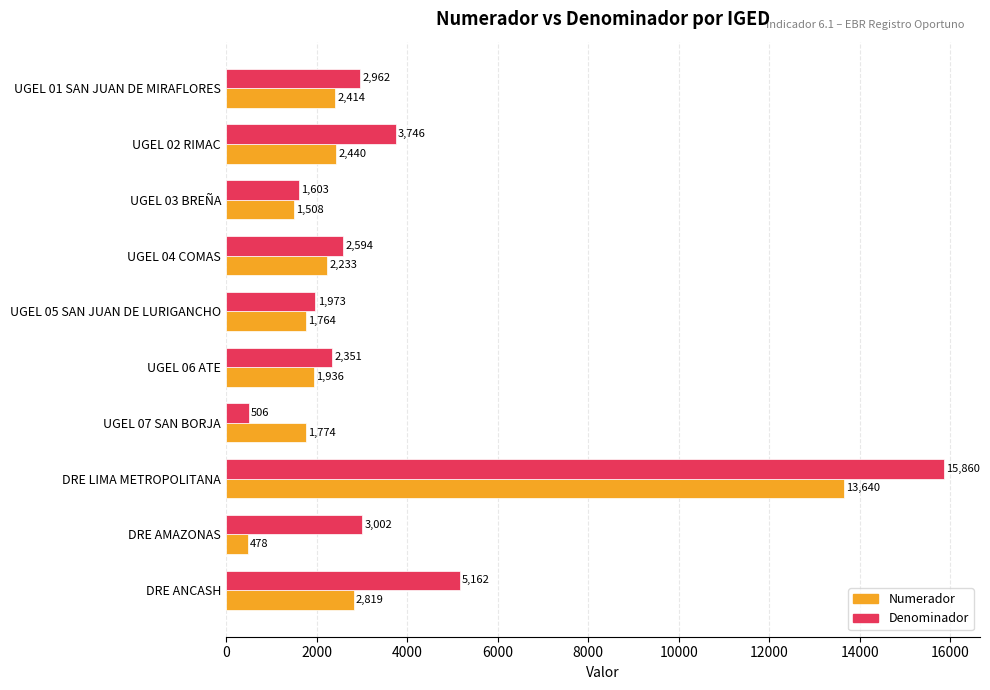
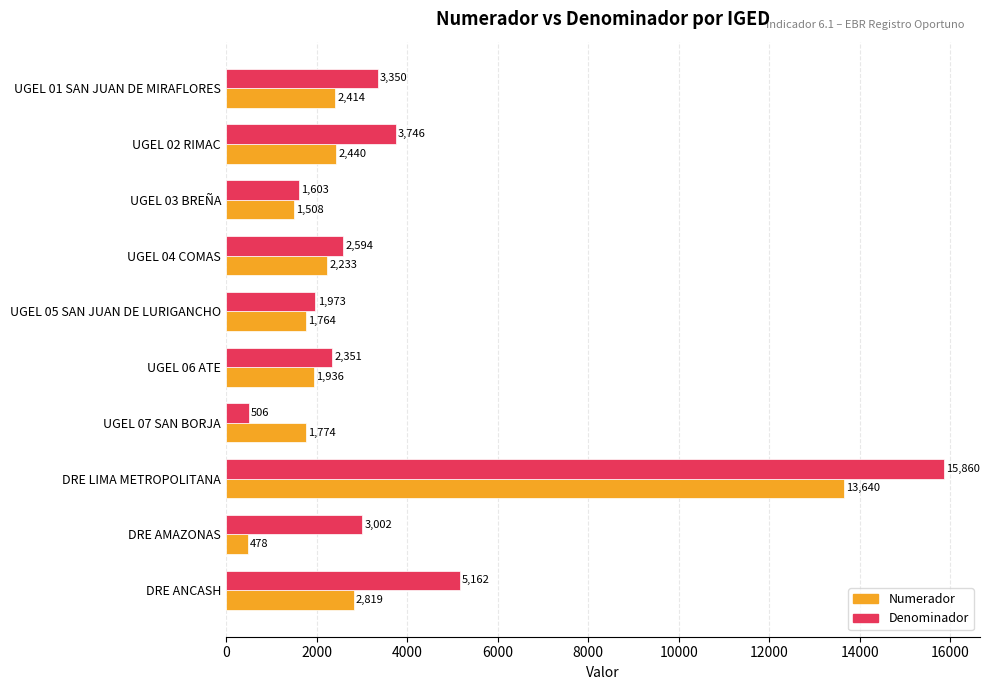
Denominador, UGEL 01 SAN JUAN DE MIRAFLORES: 2,962 -> 3,350
